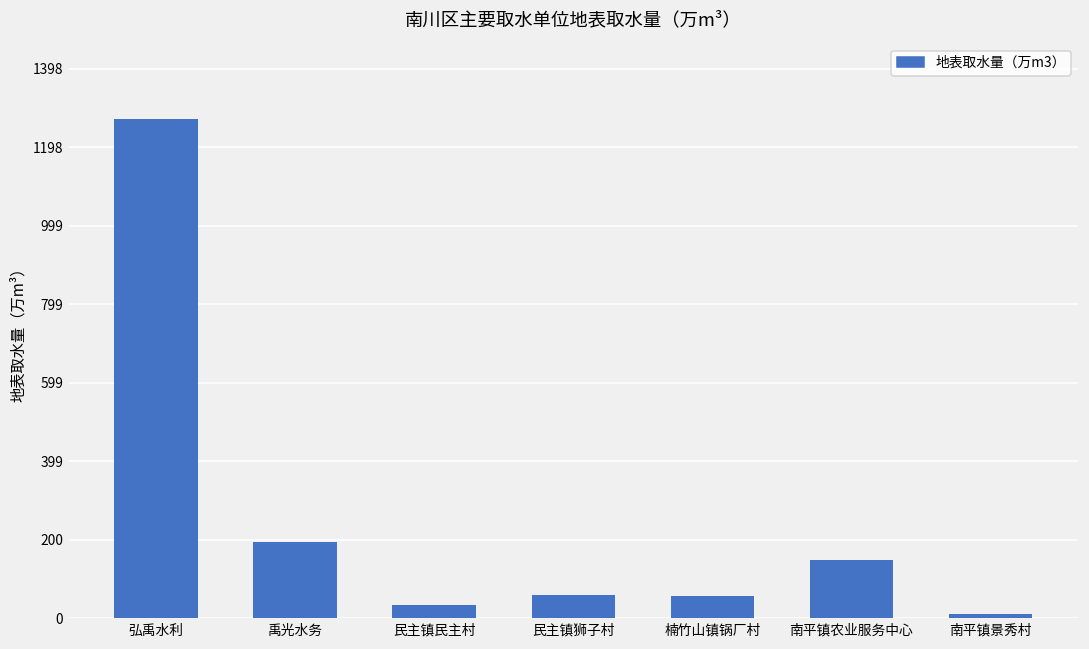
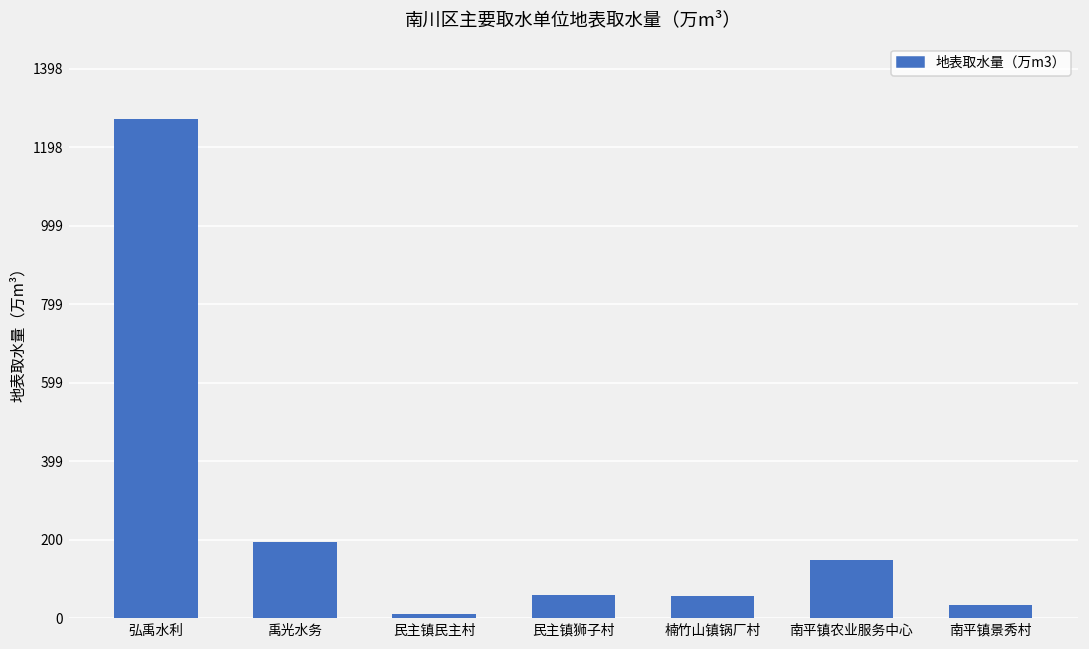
民主镇民主村: 30 -> 10
南平镇景秀村: 10 -> 30
